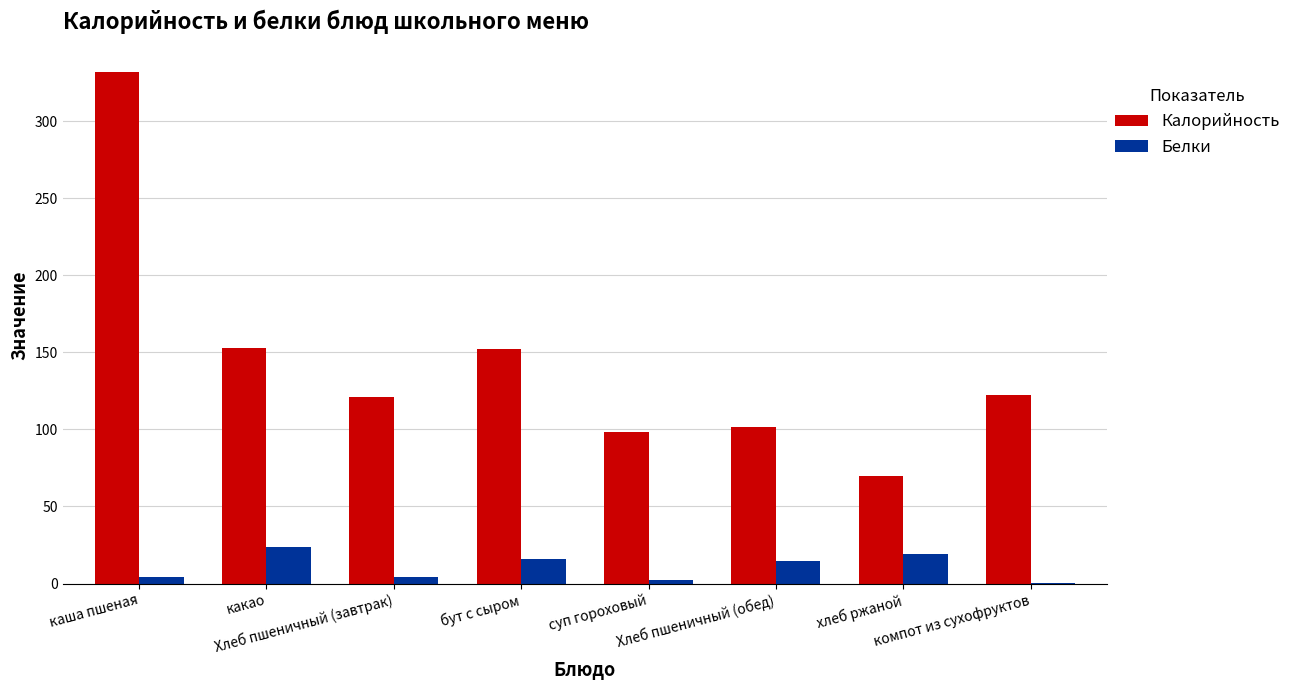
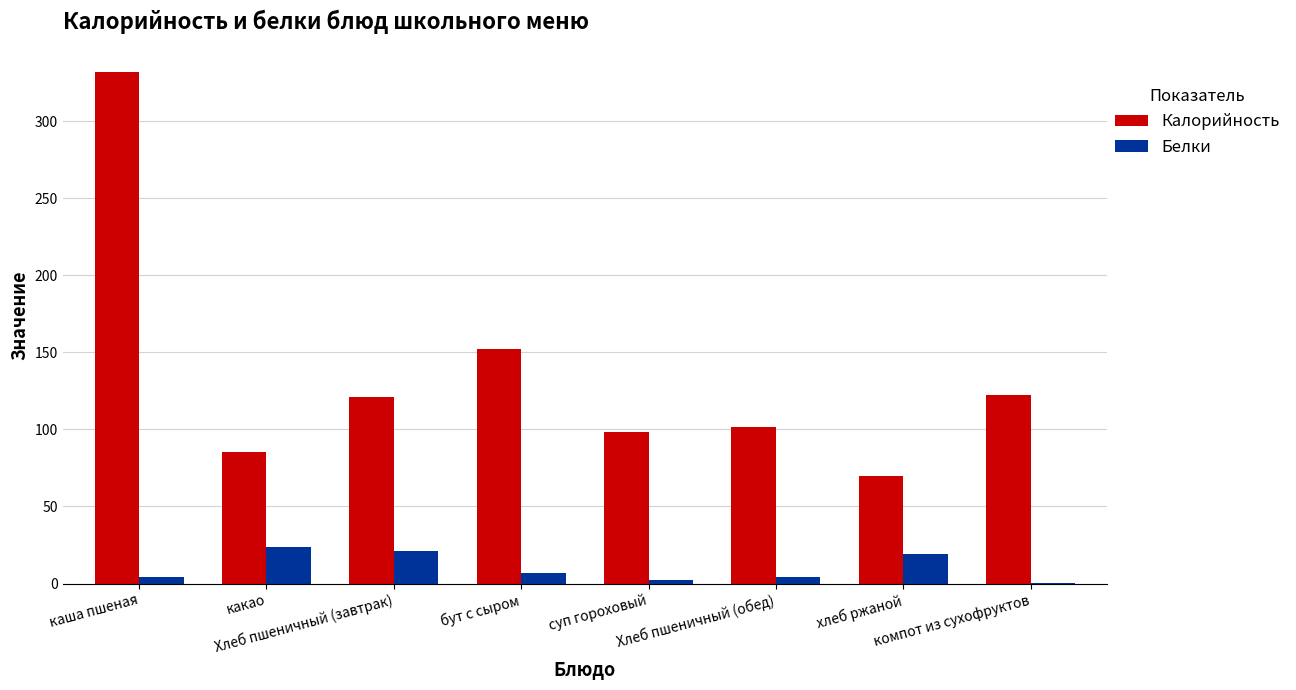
Калорийность, какао: 153 -> 85
Белки, Хлеб пшеничный (завтрак): 4 -> 21
Белки, бут с сыром: 16 -> 7
Белки, Хлеб пшеничный (обед): 14 -> 4
